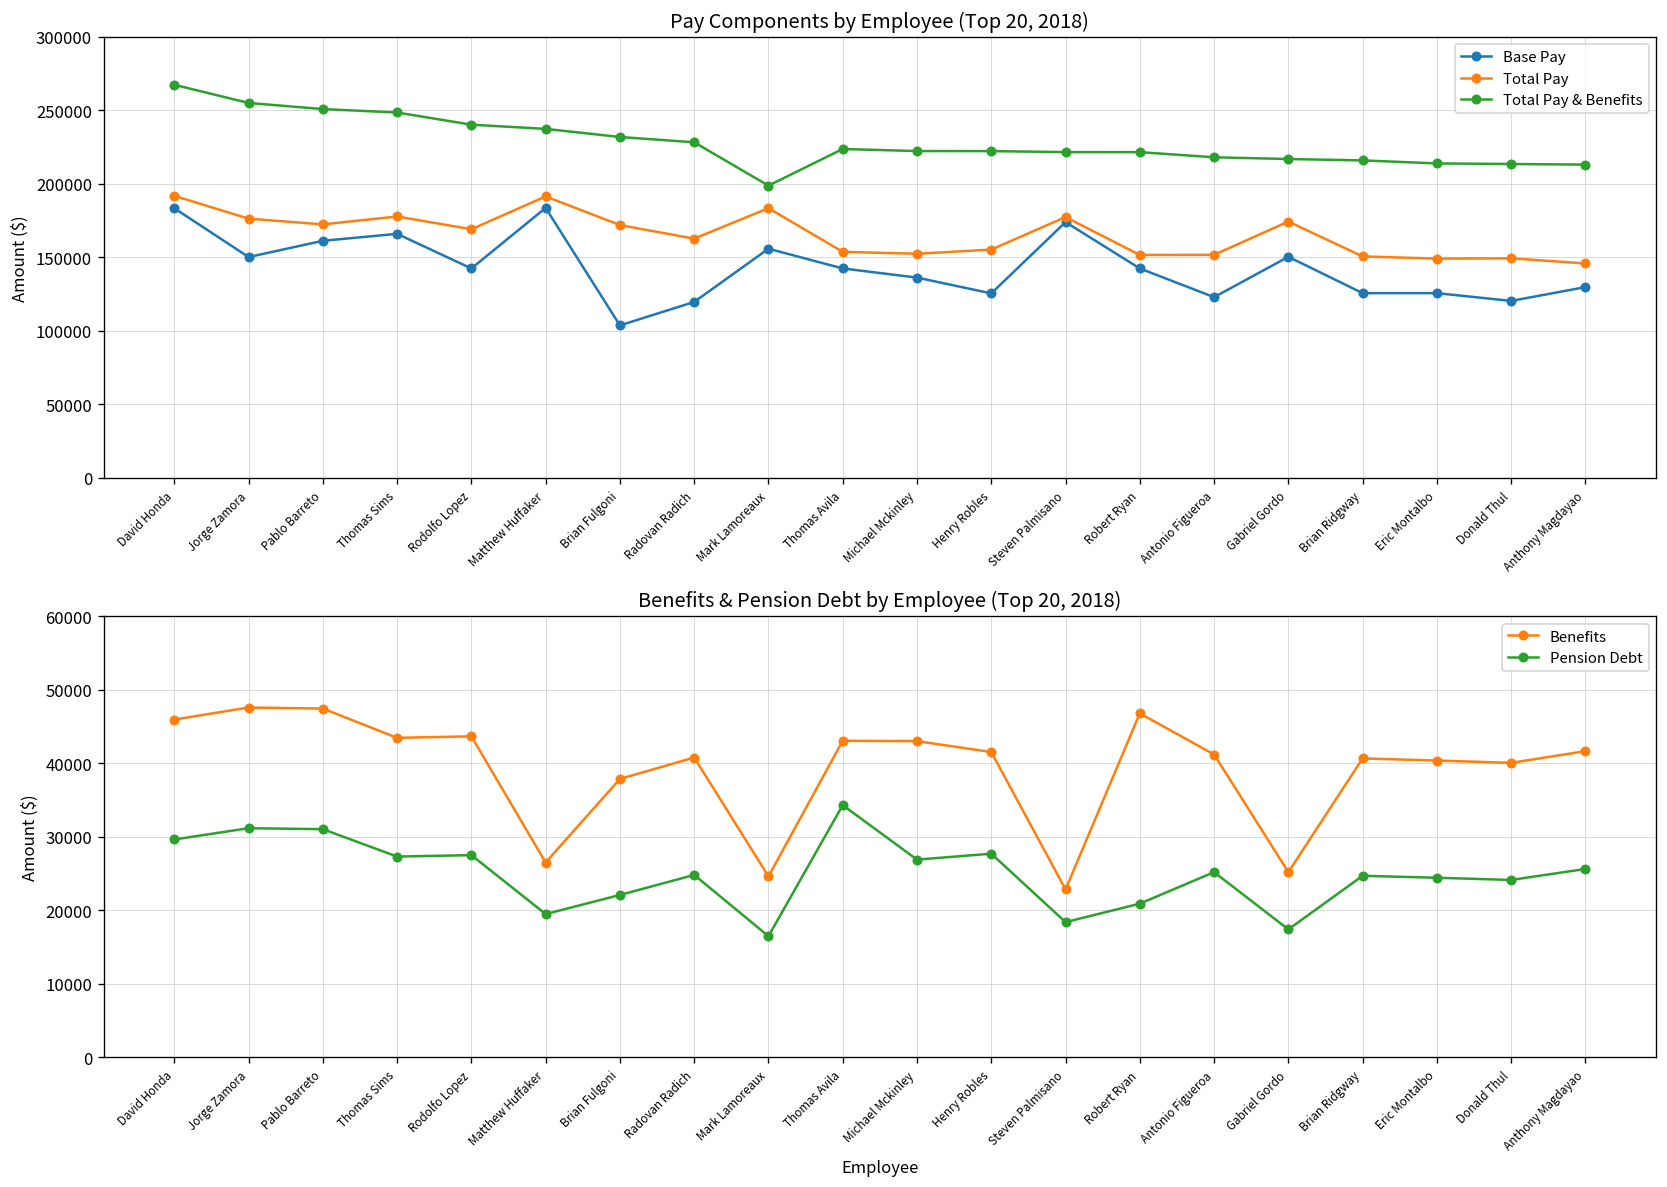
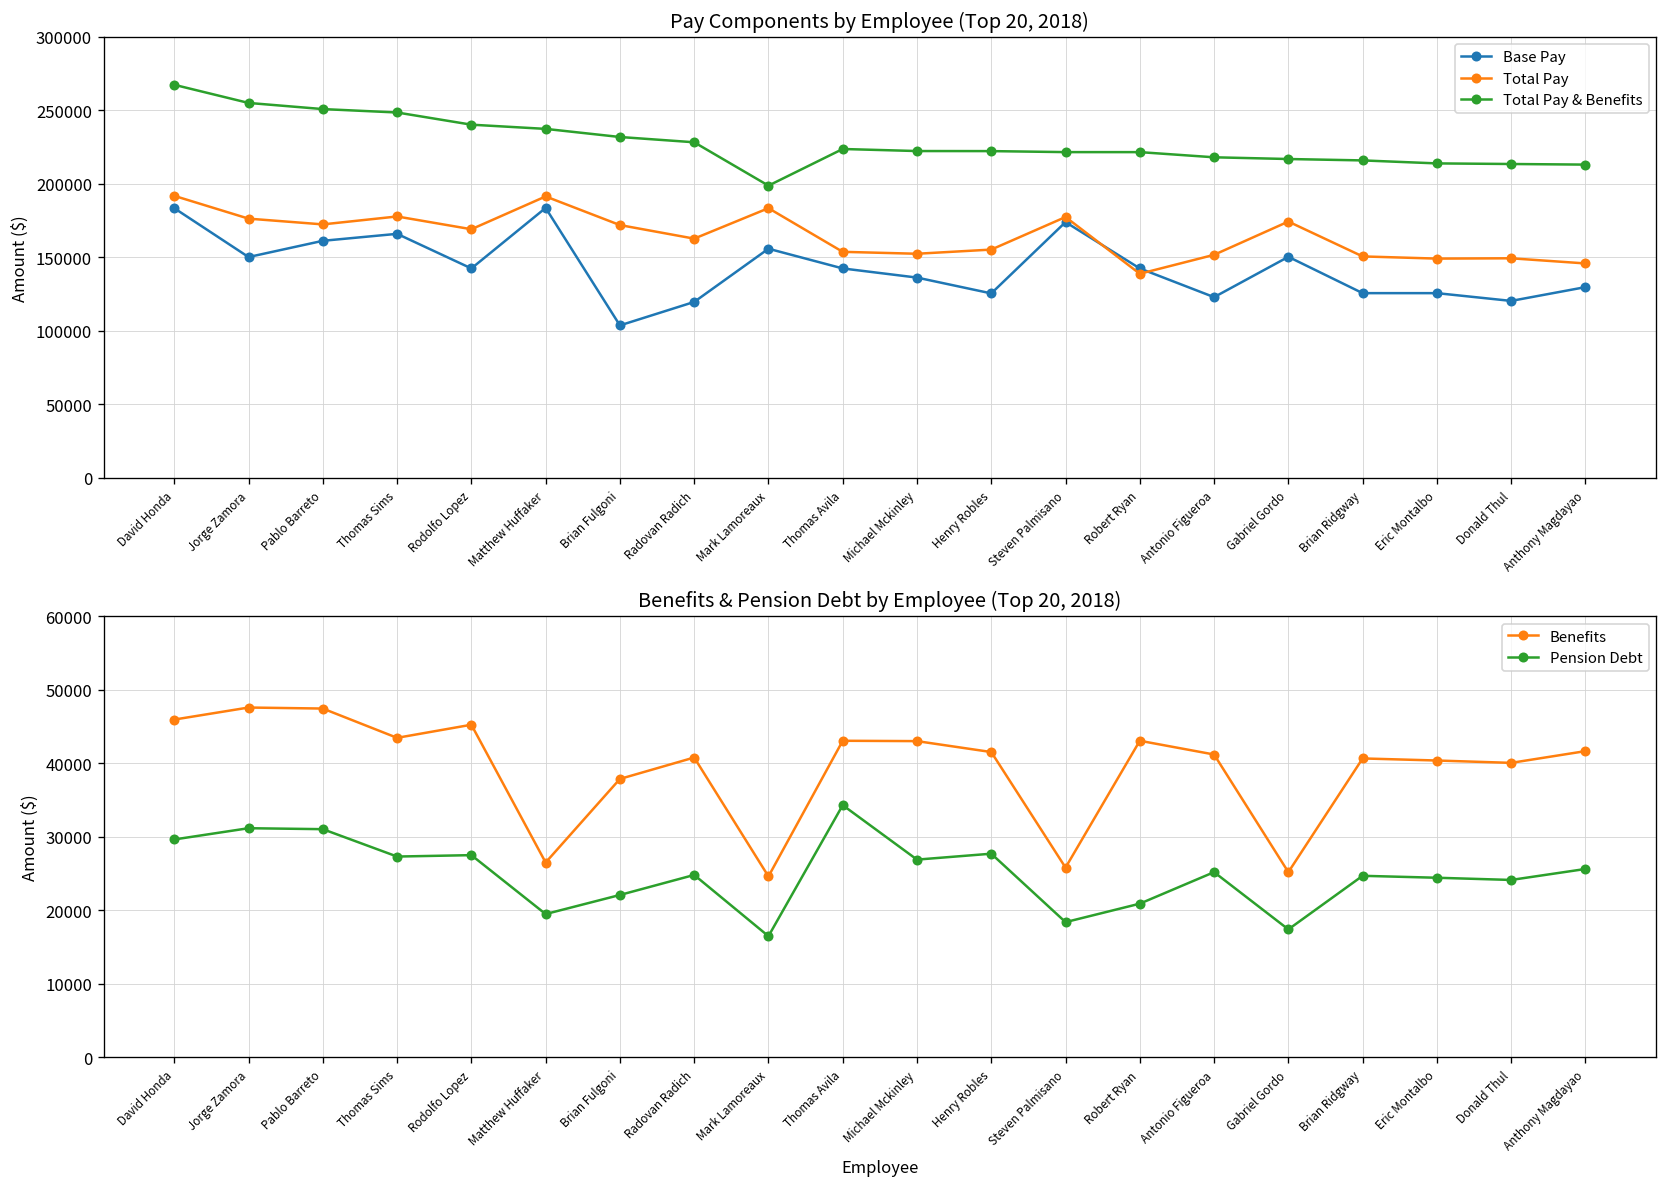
Pay Components by Employee (Top 20, 2018), Total Pay, Robert Ryan: 152000 -> 139000
Benefits & Pension Debt by Employee (Top 20, 2018), Benefits, Rodolfo Lopez: 44000 -> 45000
Benefits & Pension Debt by Employee (Top 20, 2018), Benefits, Steven Palmisano: 23000 -> 26000
Benefits & Pension Debt by Employee (Top 20, 2018), Benefits, Robert Ryan: 47000 -> 43000
